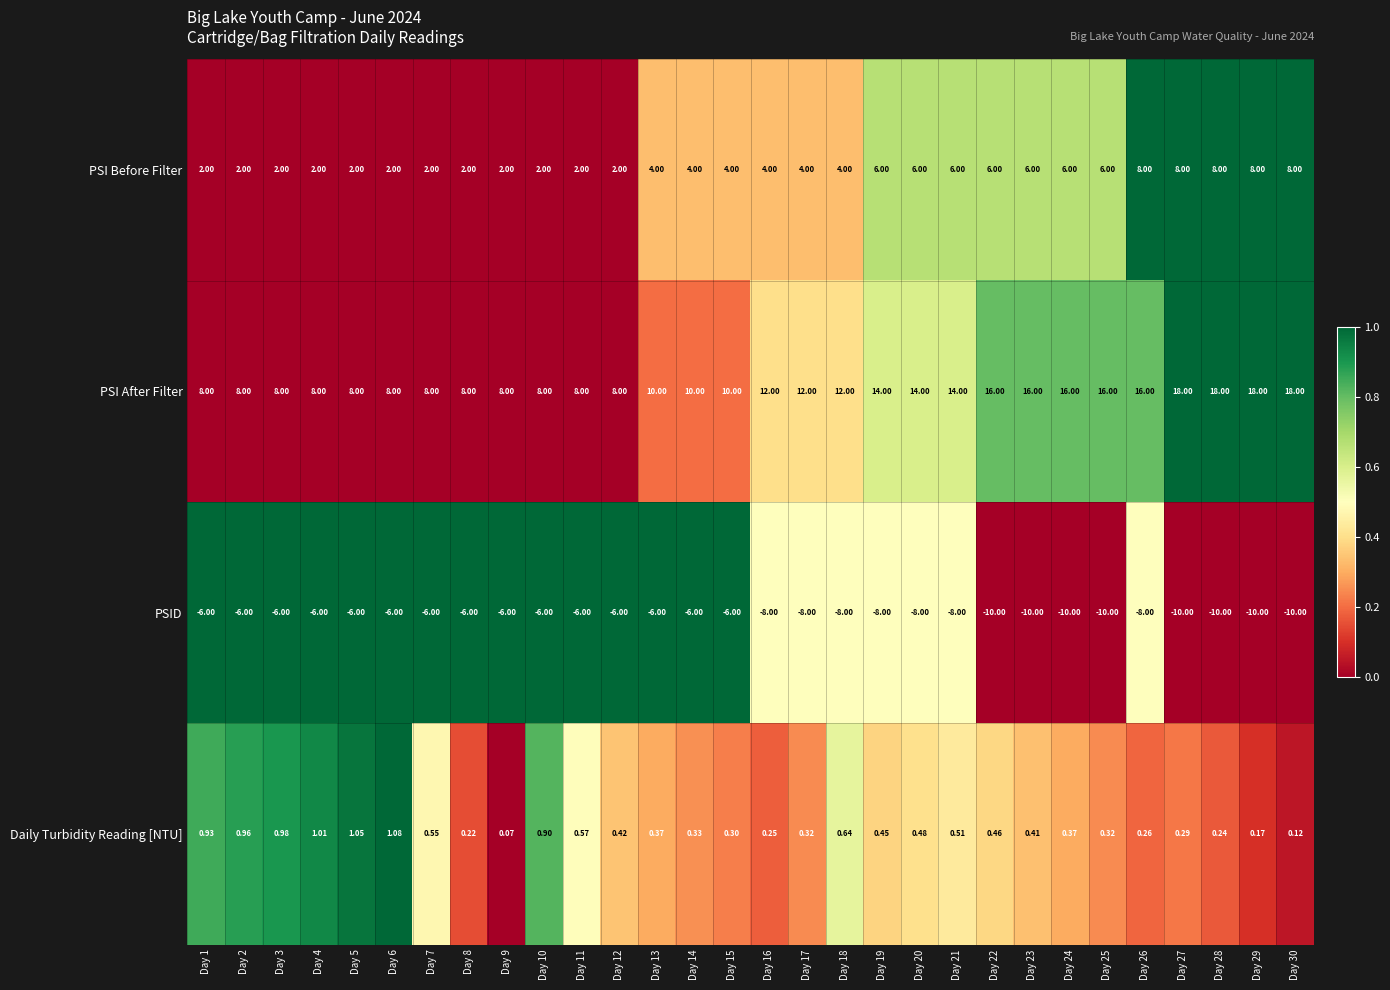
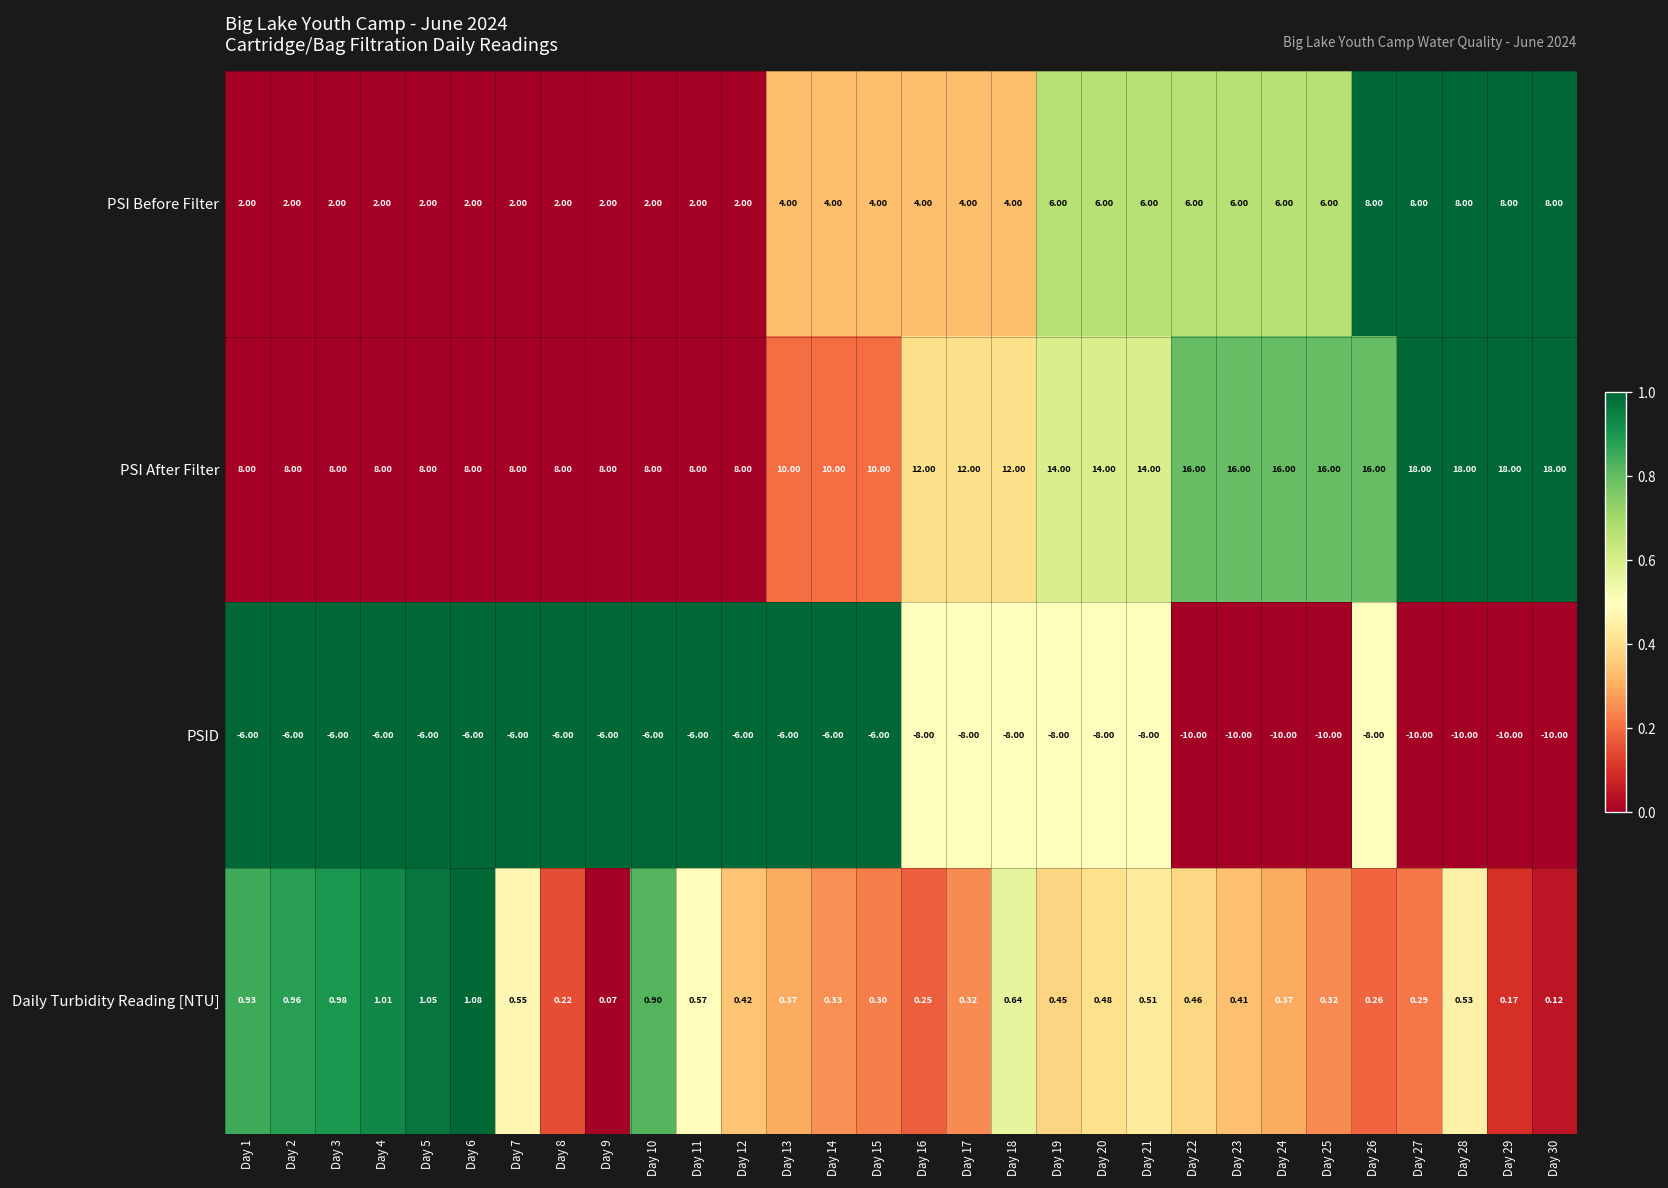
Daily Turbidity Reading [NTU], Day 28: 0.24 -> 0.53
